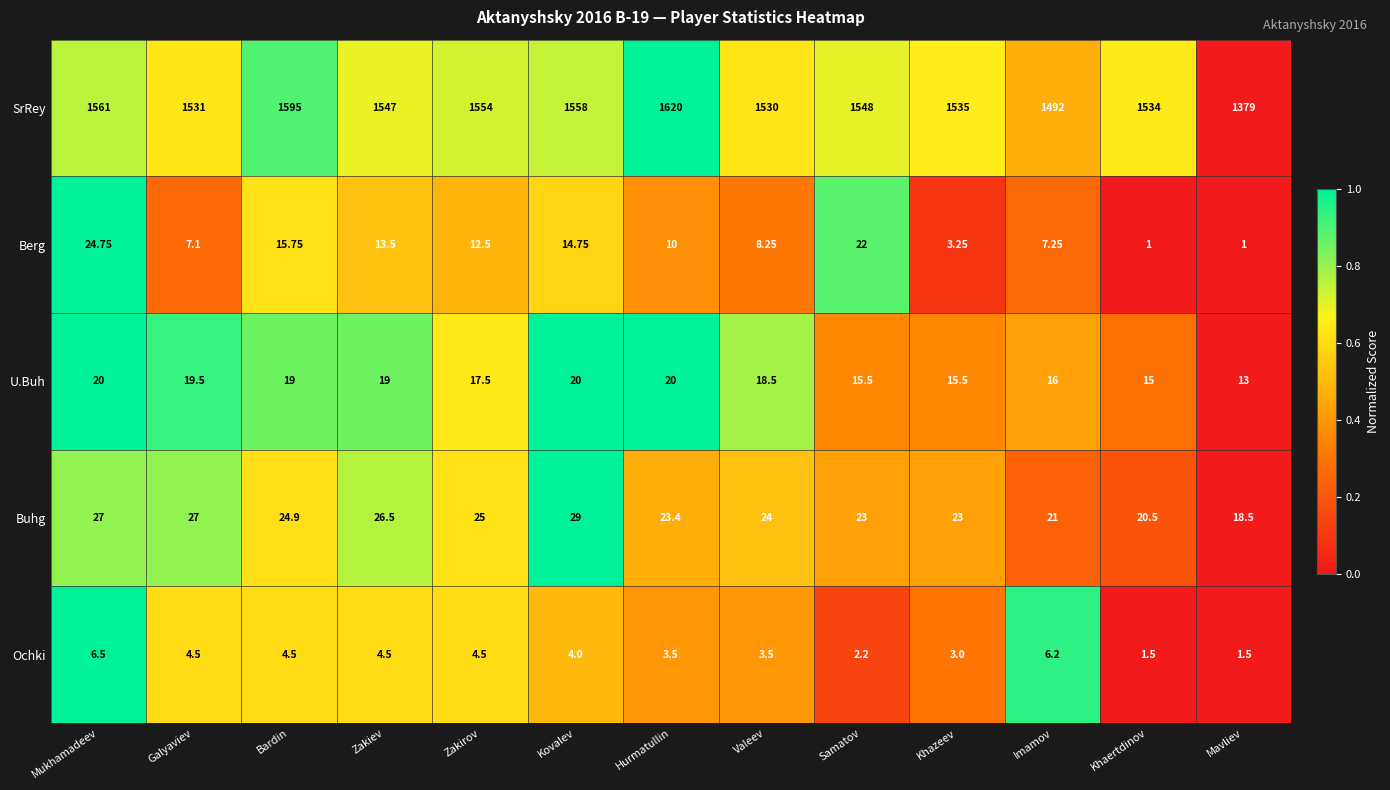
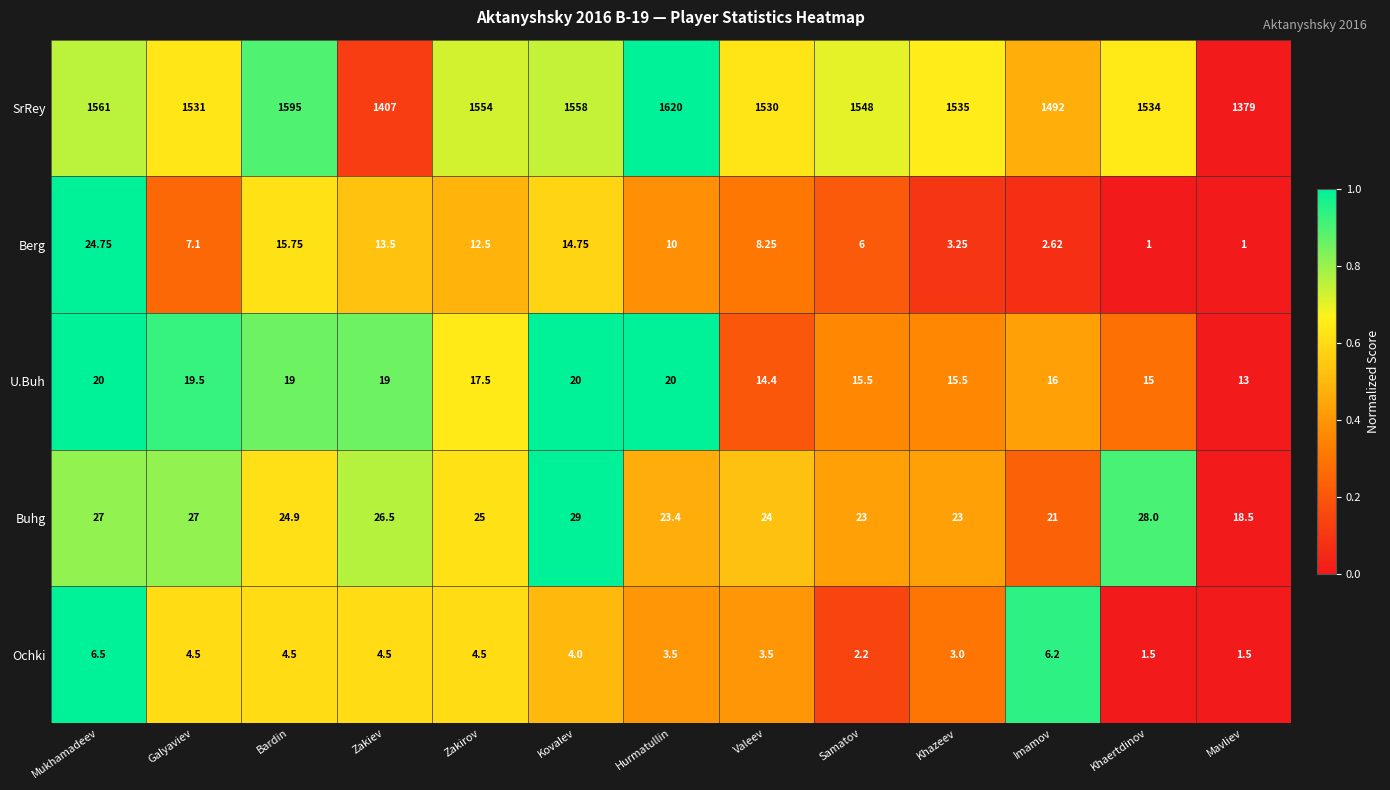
SrRey, Zakiev: 1547 -> 1407
Berg, Samatov: 22 -> 6
Berg, Imamov: 7.25 -> 2.62
U.Buh, Valeev: 18.5 -> 14.4
Buhg, Khaertdinov: 20.5 -> 28.0
